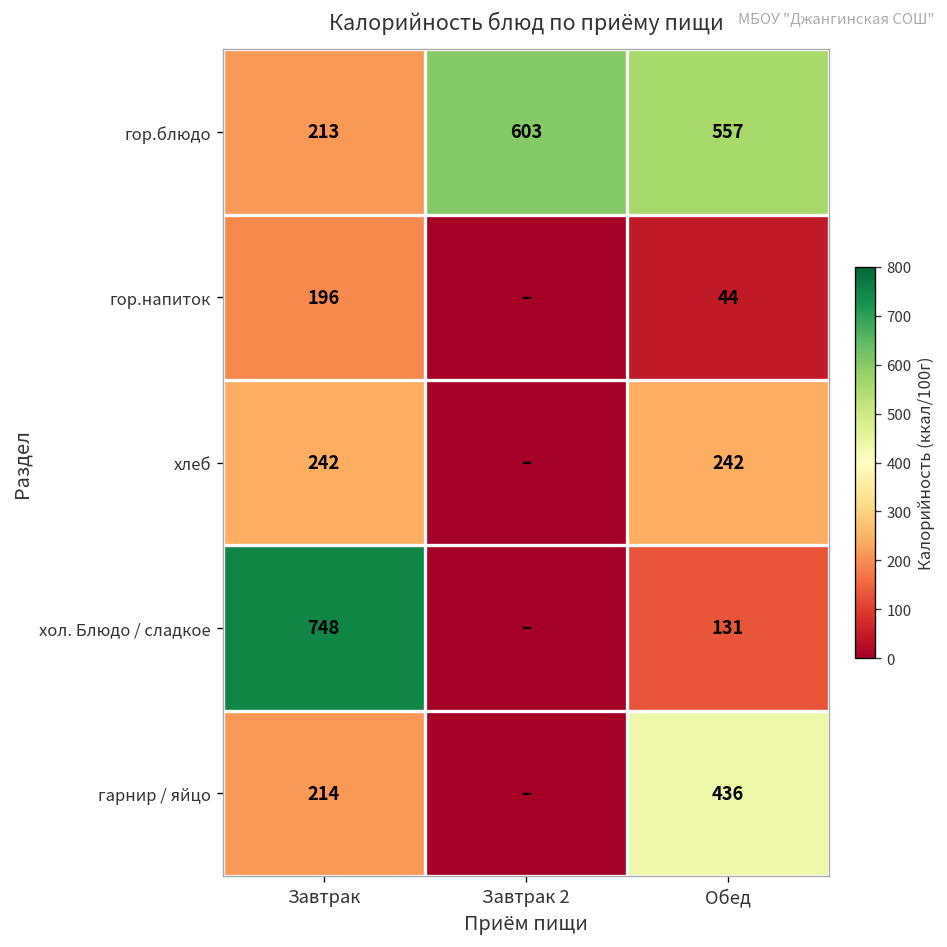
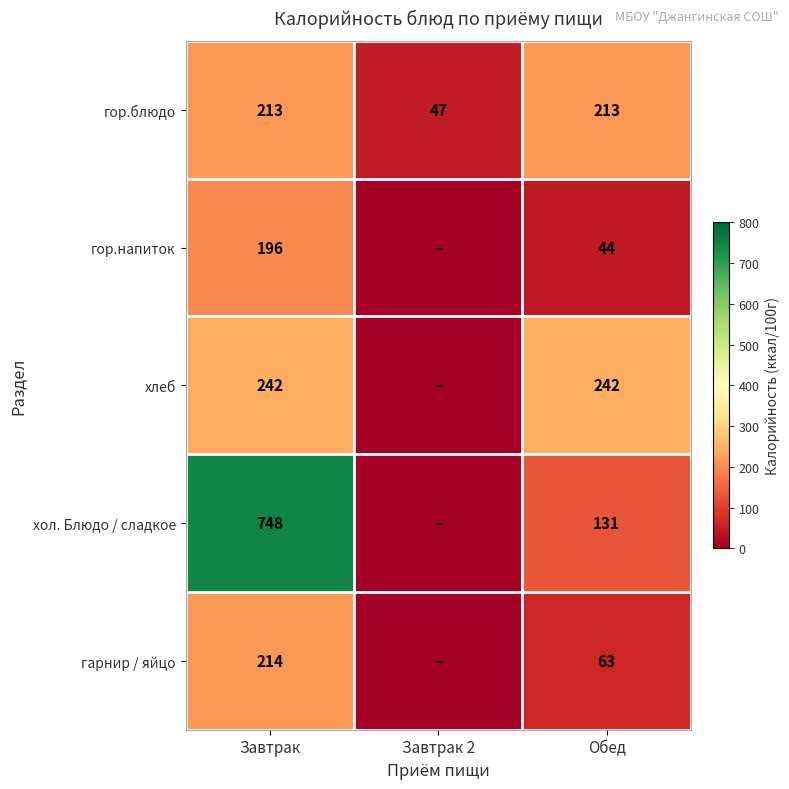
гор.блюдо, Завтрак 2: 603 -> 47
гор.блюдо, Обед: 557 -> 213
гарнир / яйцо, Обед: 436 -> 63
